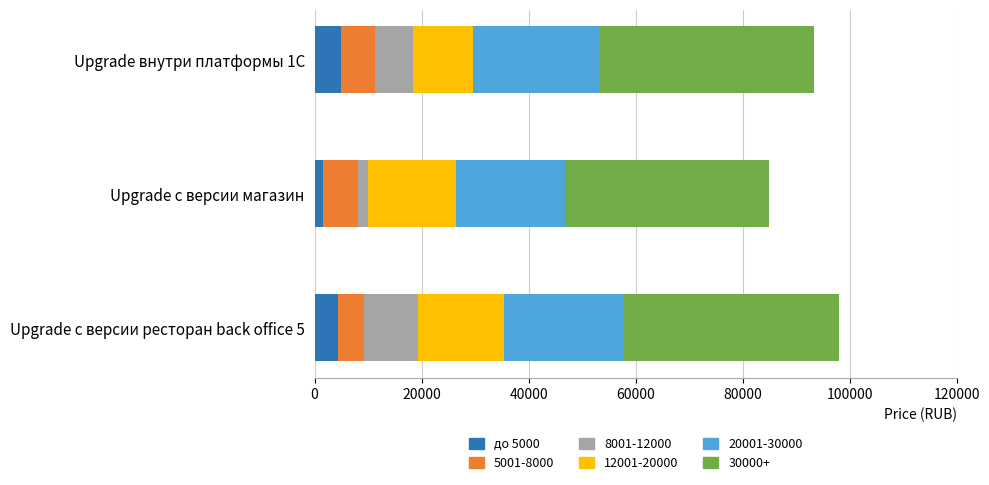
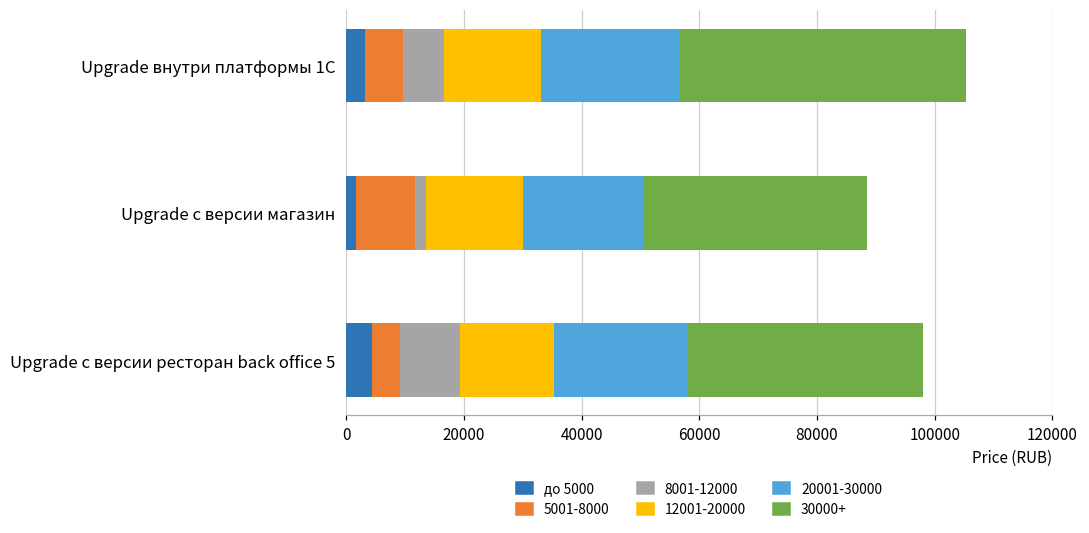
до 5000, Upgrade внутри платформы 1С: 5000 -> 3000
12001-20000, Upgrade внутри платформы 1С: 11000 -> 16000
30000+, Upgrade внутри платформы 1С: 40000 -> 49000
5001-8000, Upgrade с версии магазин: 6000 -> 10000
